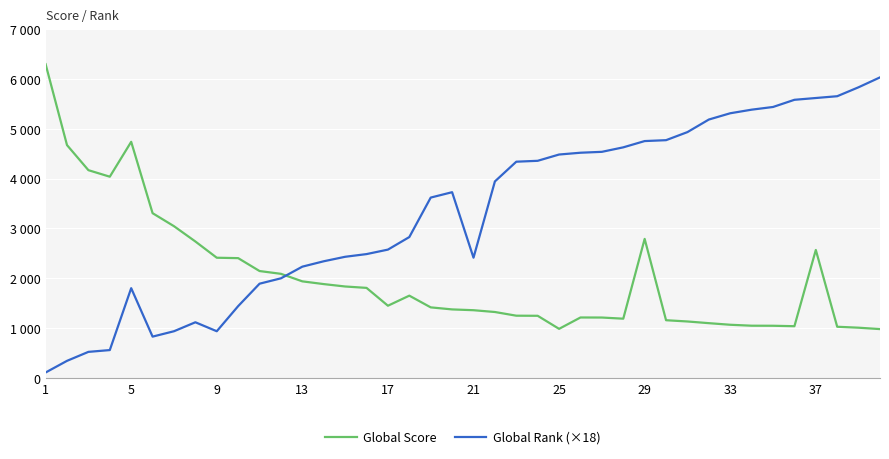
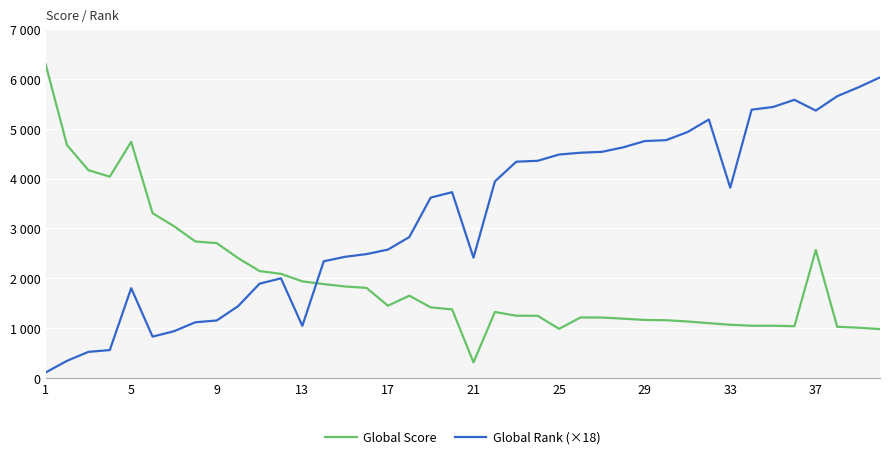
Global Score, 9: 2400 -> 2700
Global Rank (×18), 9: 900 -> 1200
Global Rank (×18), 13: 2200 -> 1000
Global Score, 21: 1400 -> 300
Global Score, 29: 2800 -> 1200
Global Rank (×18), 33: 5300 -> 3800
Global Rank (×18), 37: 5600 -> 5400
